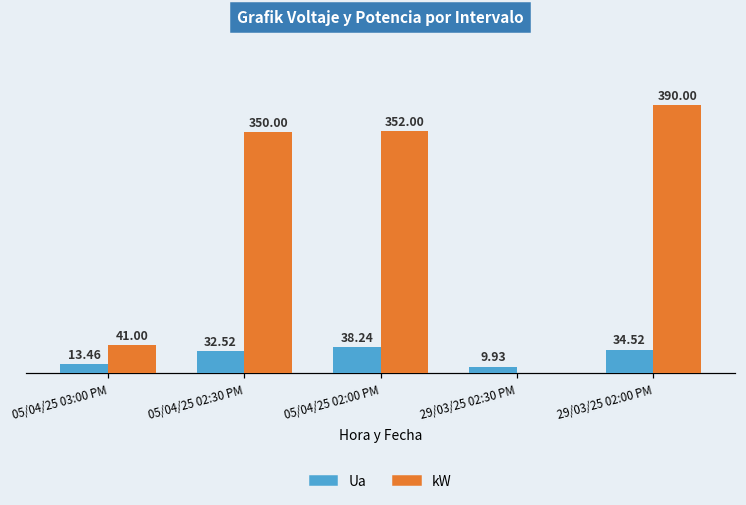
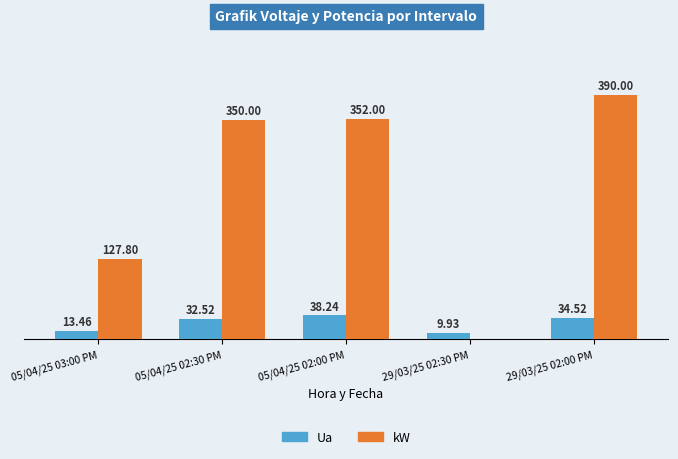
kW, 05/04/25 03:00 PM: 41.00 -> 127.80
